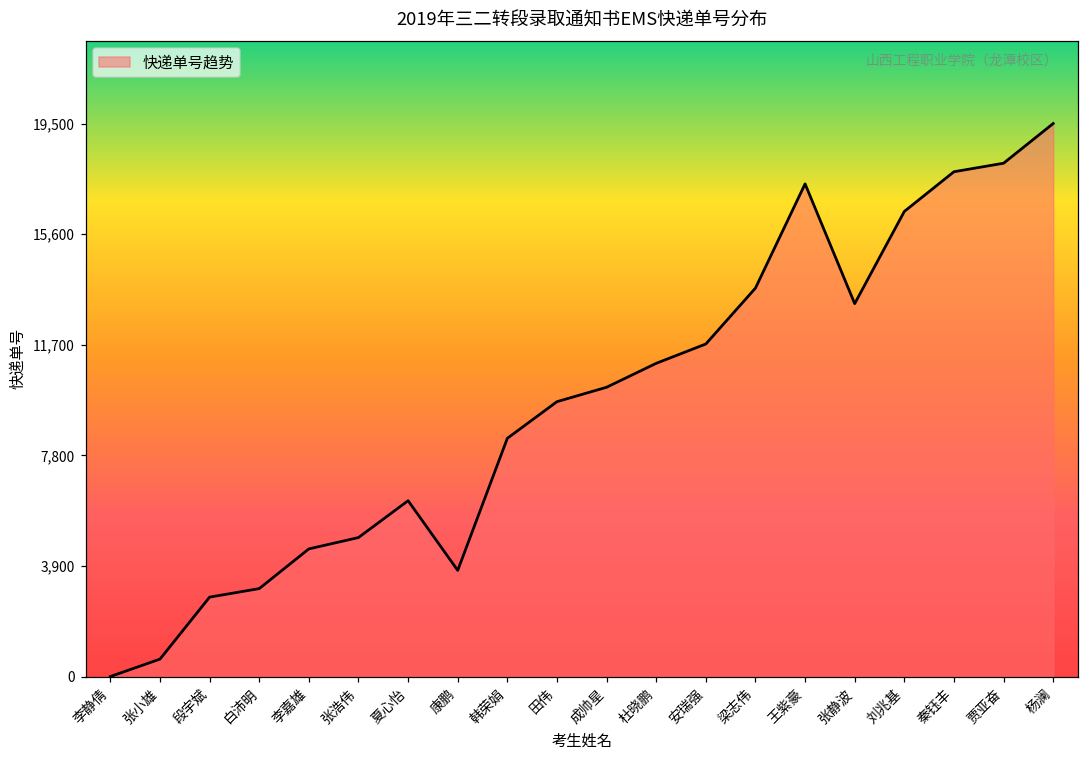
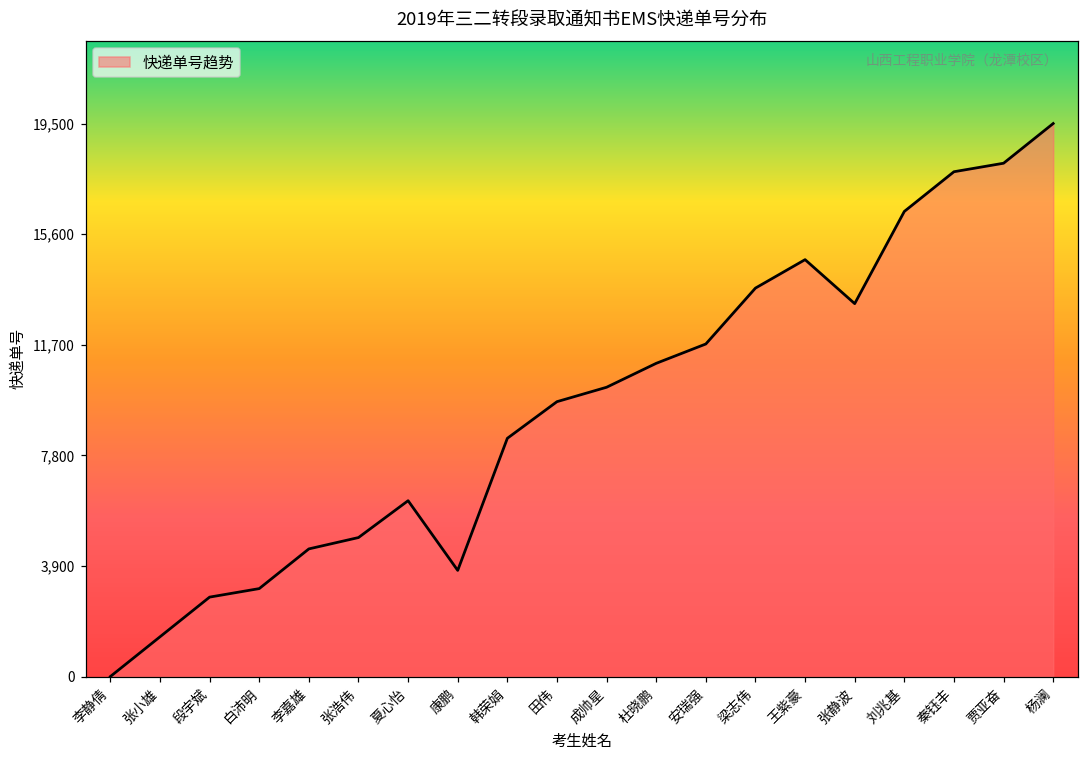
张小雄: 600 -> 1,400
王紫豪: 17,400 -> 14,700
